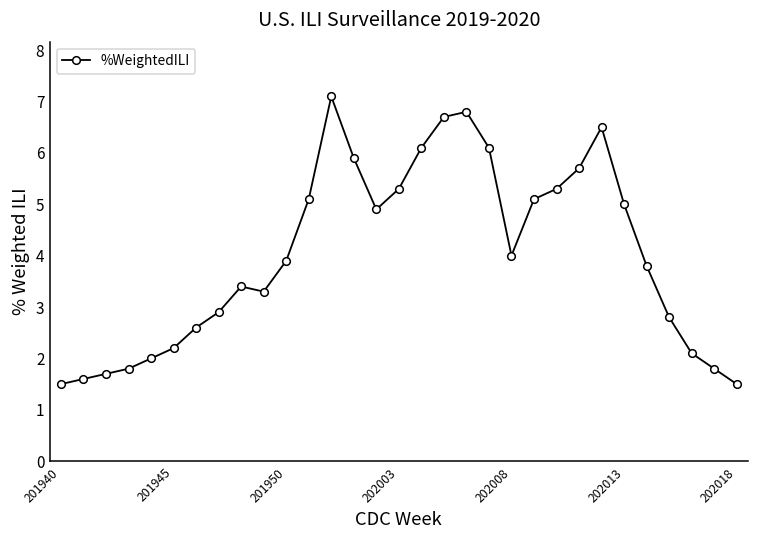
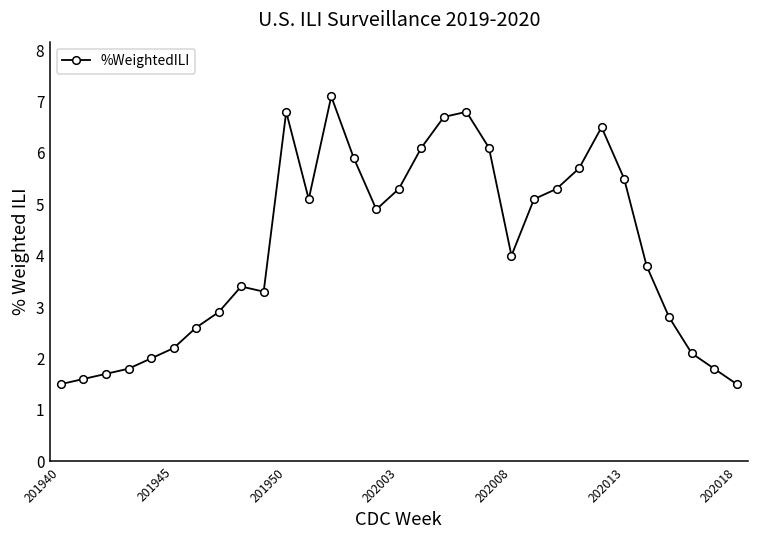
201950: 3.9 -> 6.8
202013: 5.0 -> 5.5
